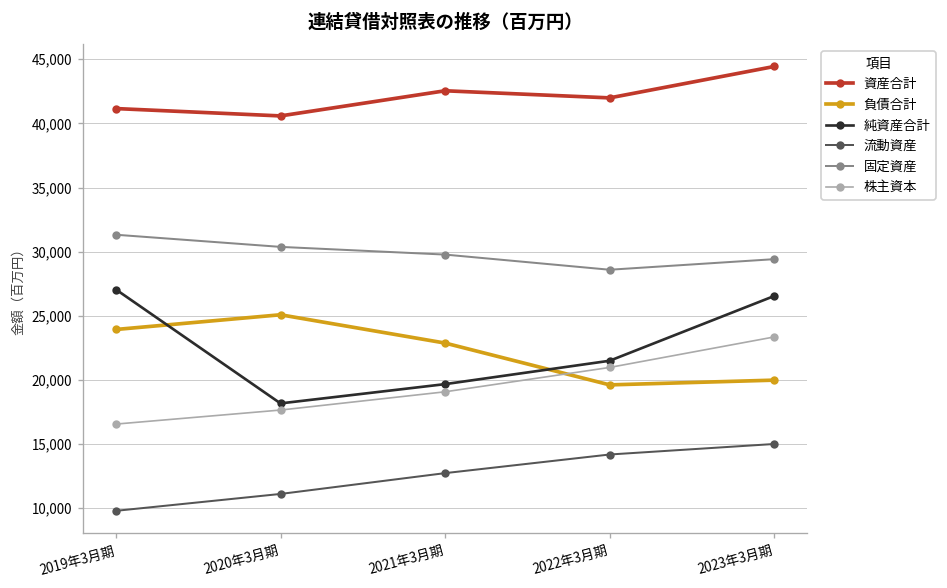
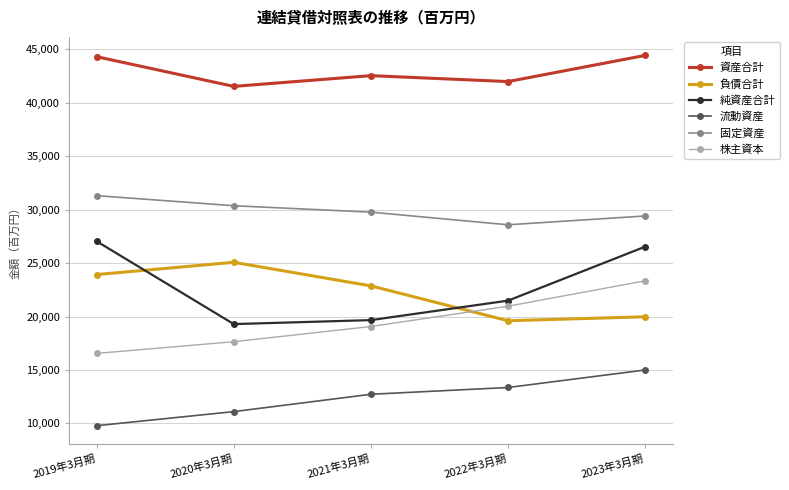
資産合計, 2019年3月期: 41,200 -> 44,300
資産合計, 2020年3月期: 40,600 -> 41,500
純資産合計, 2020年3月期: 18,200 -> 19,300
流動資産, 2022年3月期: 14,200 -> 13,400
